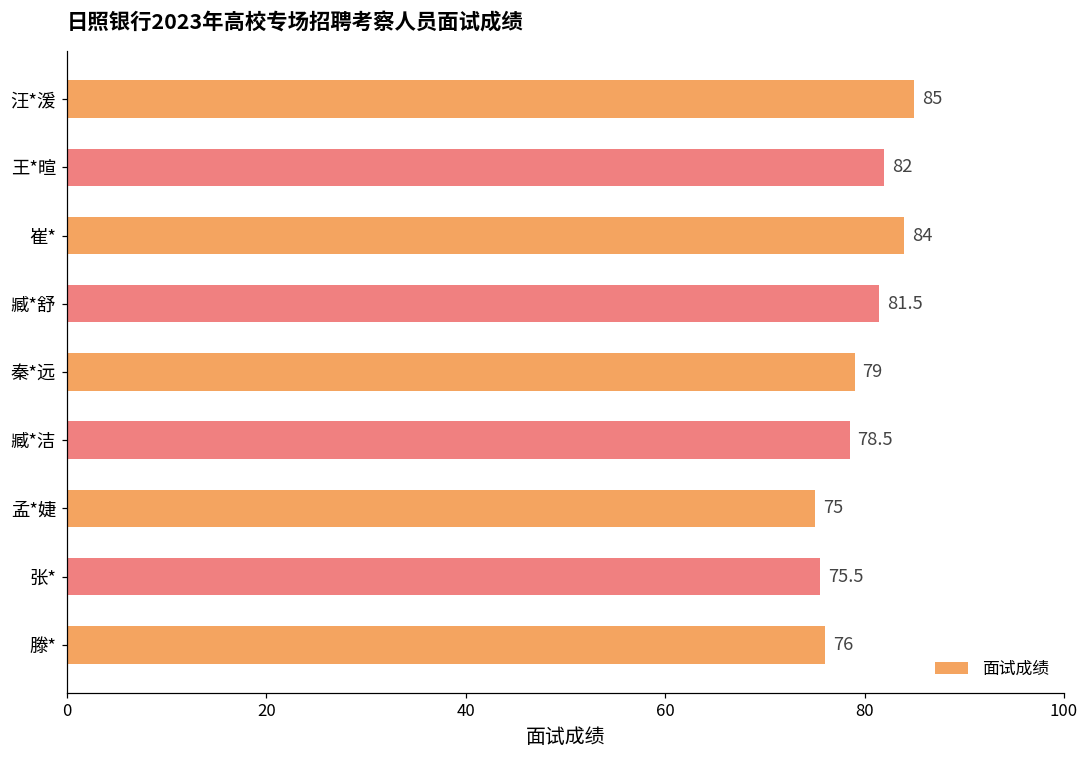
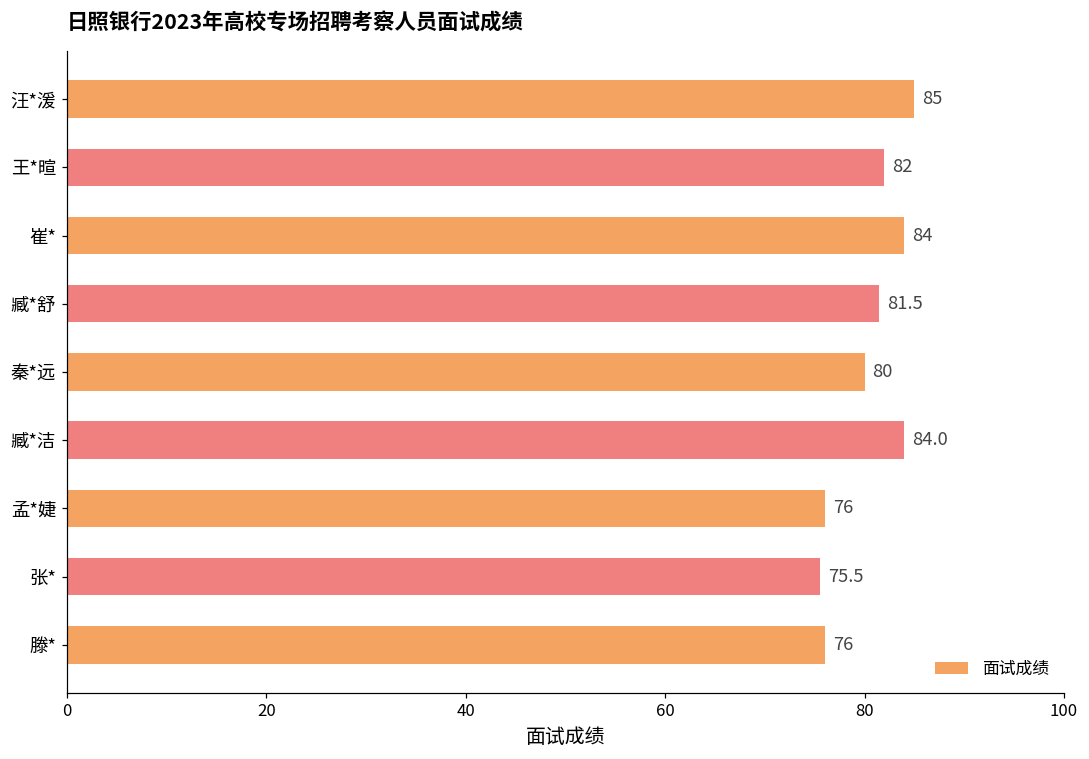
秦*远: 79 -> 80
臧*洁: 78.5 -> 84.0
孟*婕: 75 -> 76
